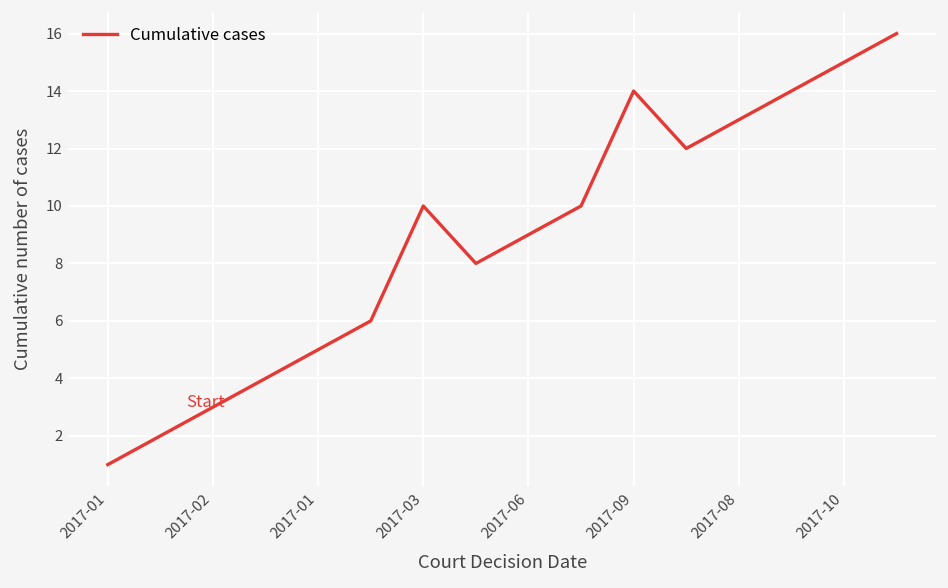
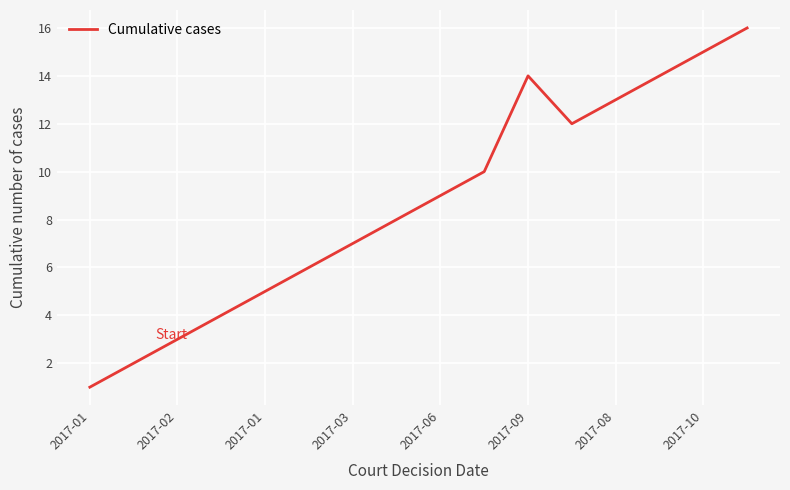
2017-03: 10 -> 7
